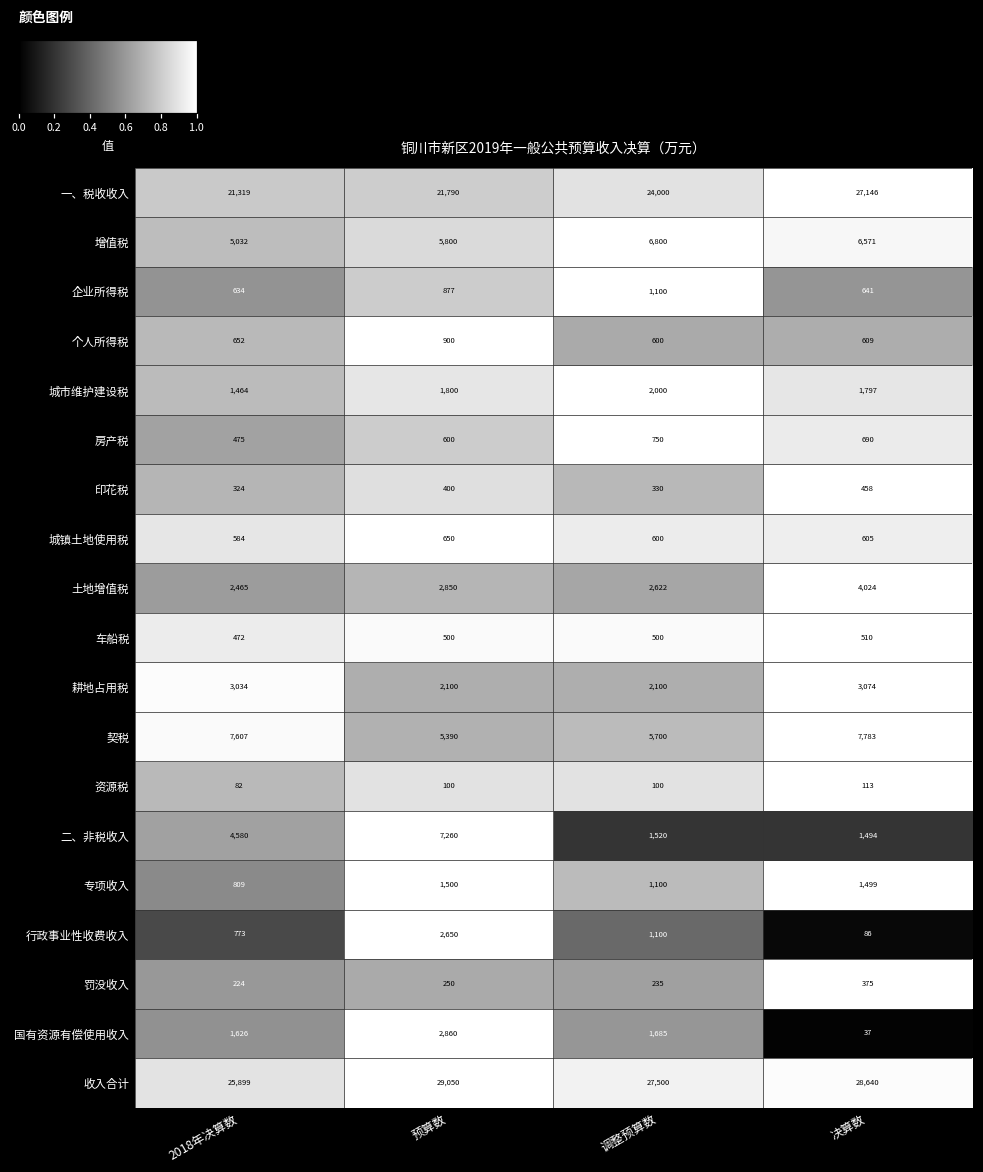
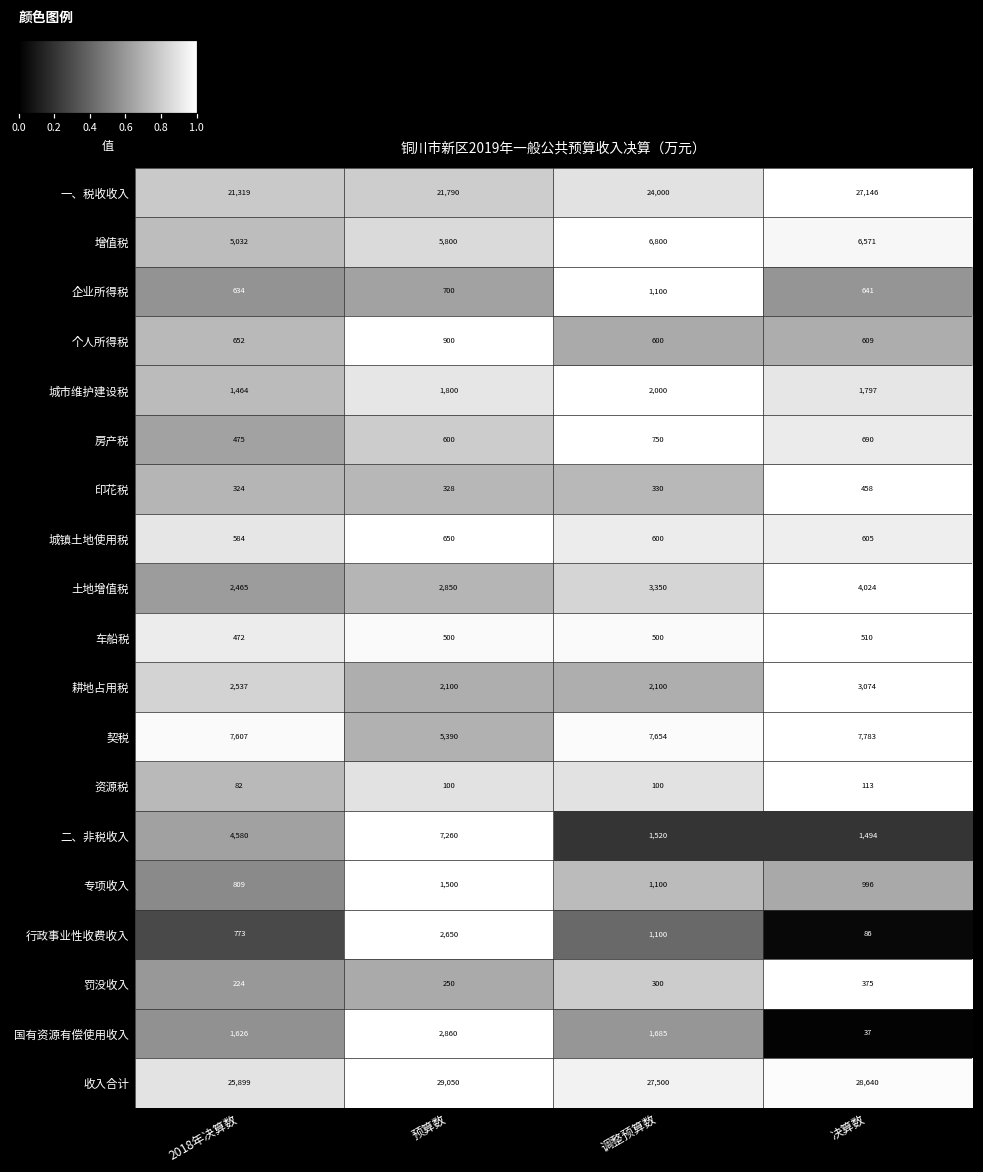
企业所得税, 预算数: 877 -> 700
印花税, 预算数: 400 -> 328
土地增值税, 调整预算数: 2,622 -> 3,350
耕地占用税, 2018年决算数: 3,034 -> 2,537
契税, 调整预算数: 5,700 -> 7,654
专项收入, 决算数: 1,499 -> 996
罚没收入, 调整预算数: 235 -> 300
